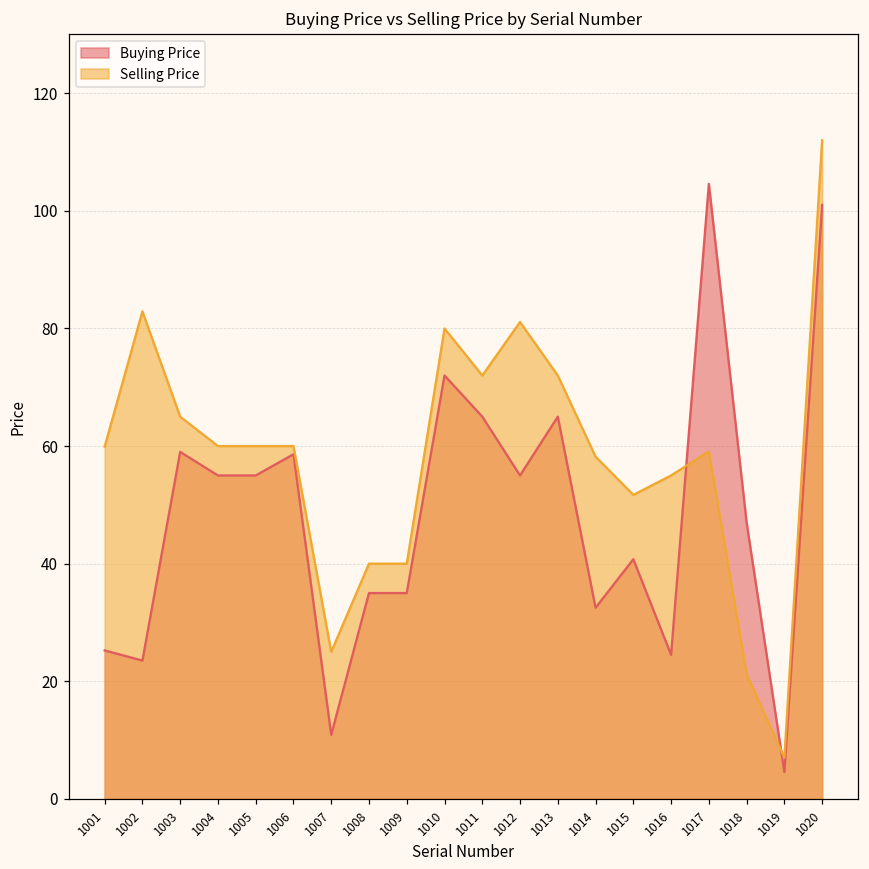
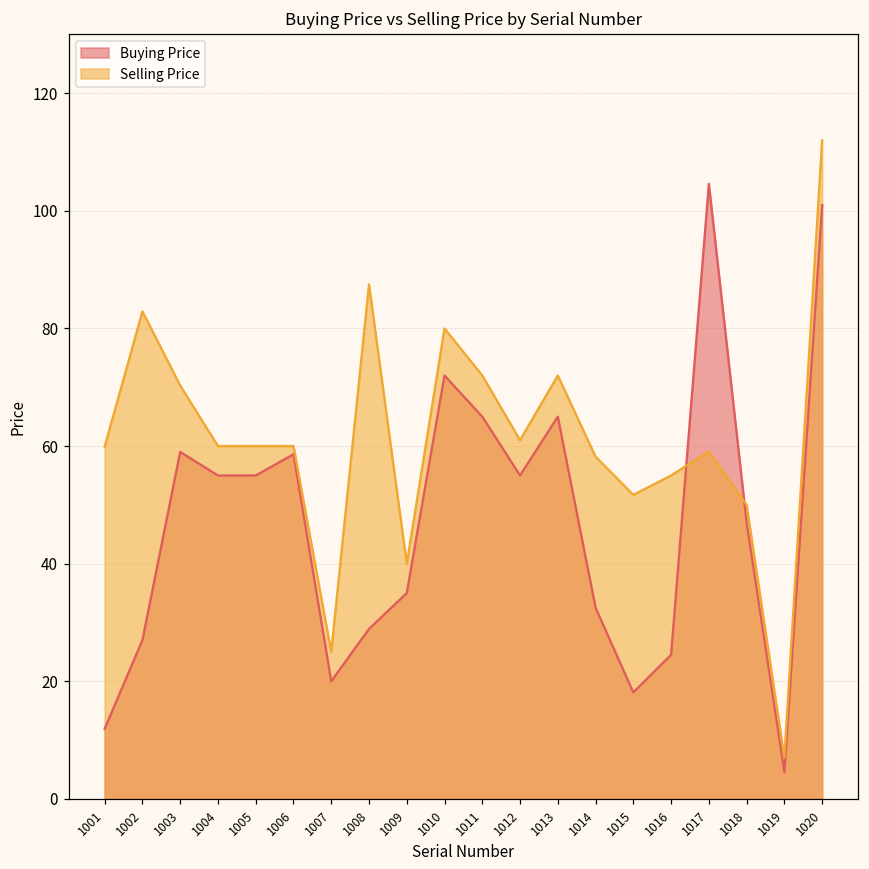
Buying Price, 1001: 25 -> 12
Buying Price, 1002: 24 -> 27
Selling Price, 1003: 65 -> 70
Buying Price, 1007: 11 -> 20
Buying Price, 1008: 35 -> 29
Selling Price, 1008: 40 -> 88
Selling Price, 1012: 81 -> 61
Buying Price, 1015: 41 -> 18
Selling Price, 1018: 21 -> 50
